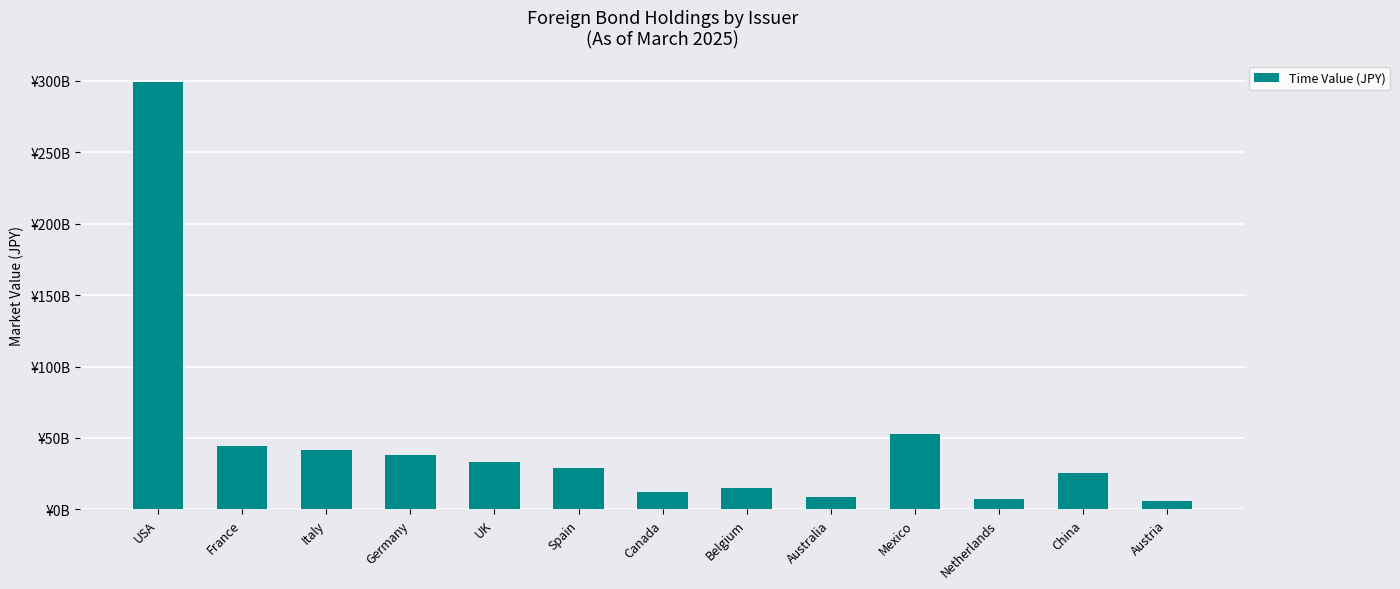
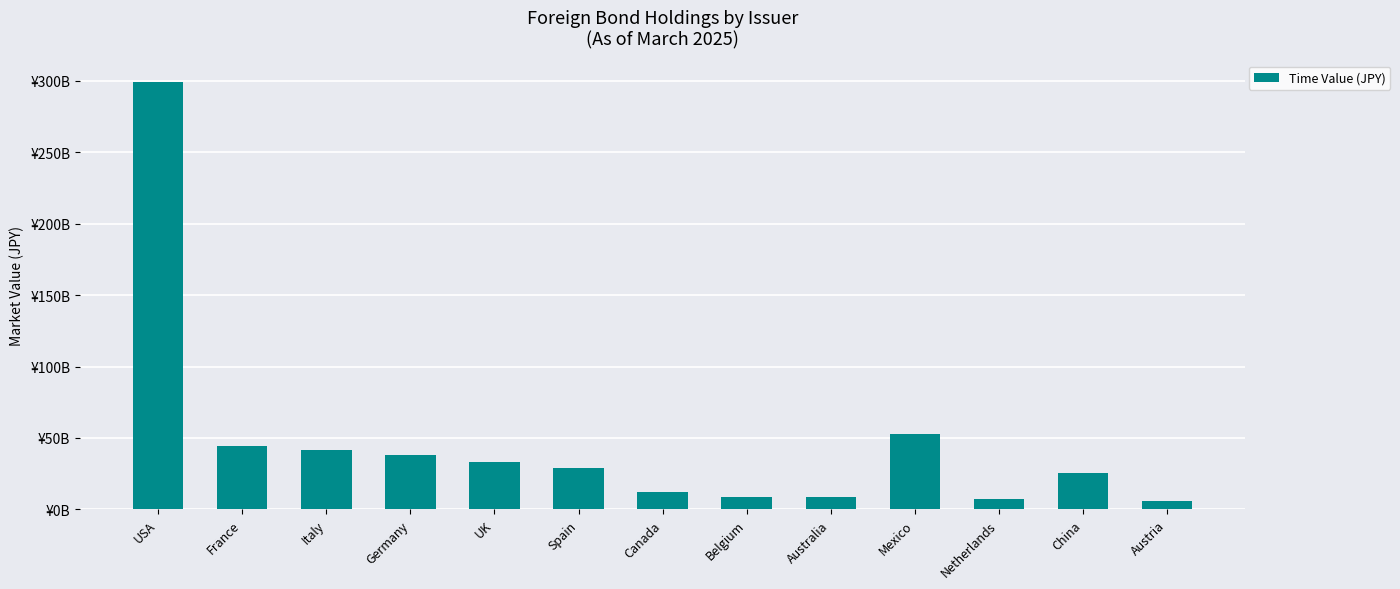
Belgium: ¥15000000000 -> ¥9000000000
